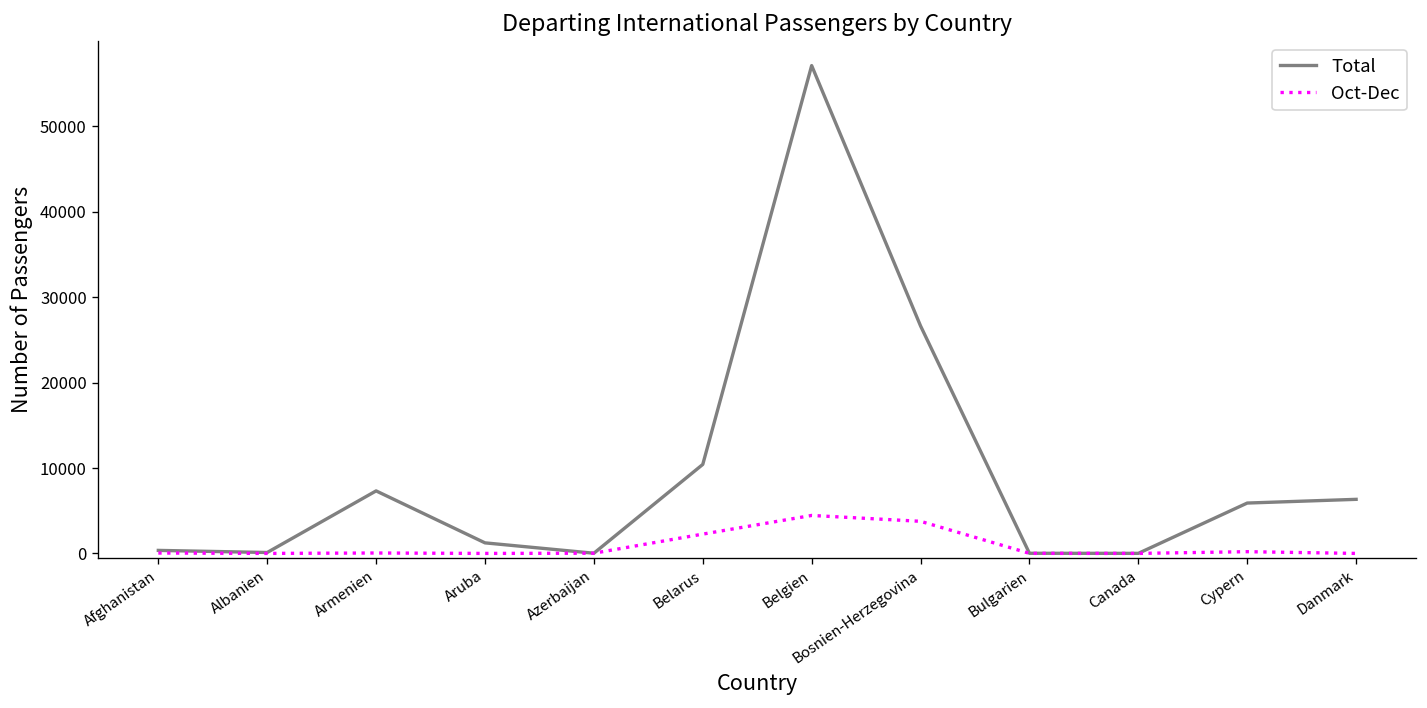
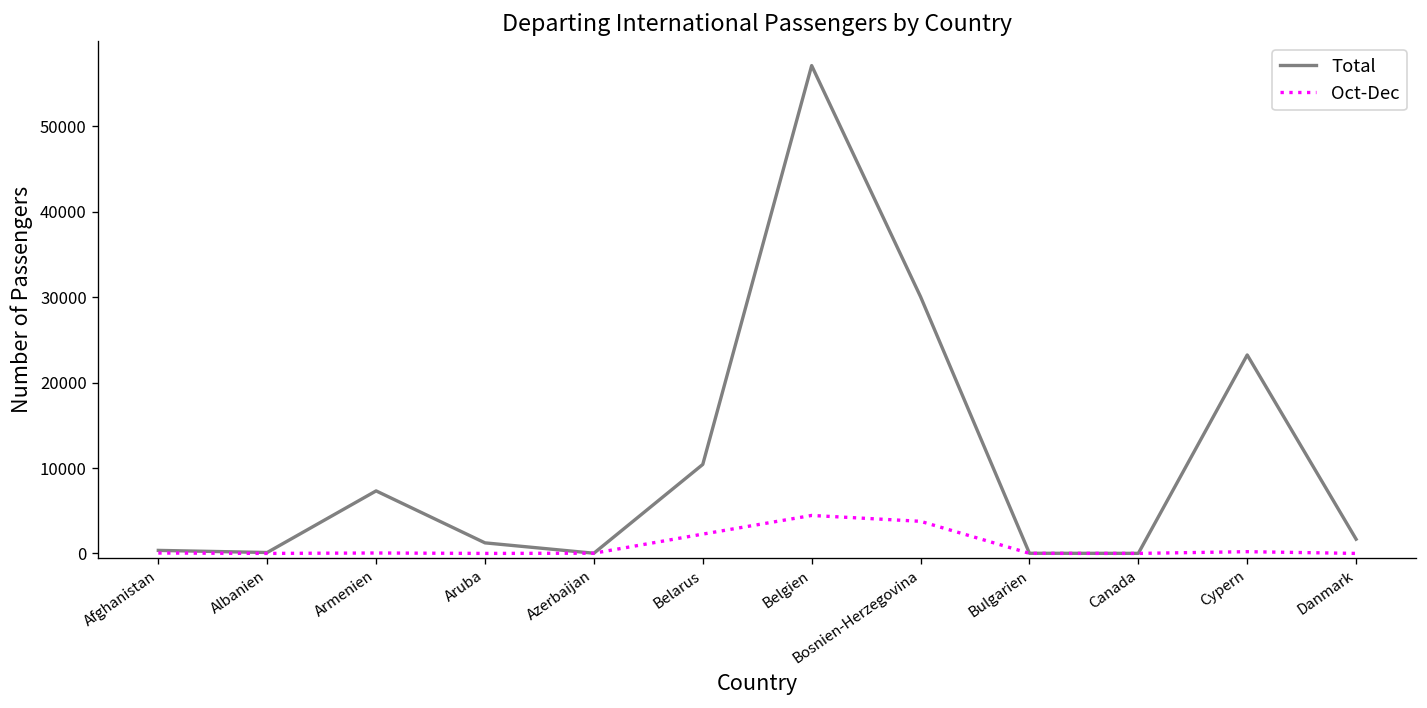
Total, Bosnien-Herzegovina: 27000 -> 30000
Total, Cypern: 6000 -> 23000
Total, Danmark: 6000 -> 2000
